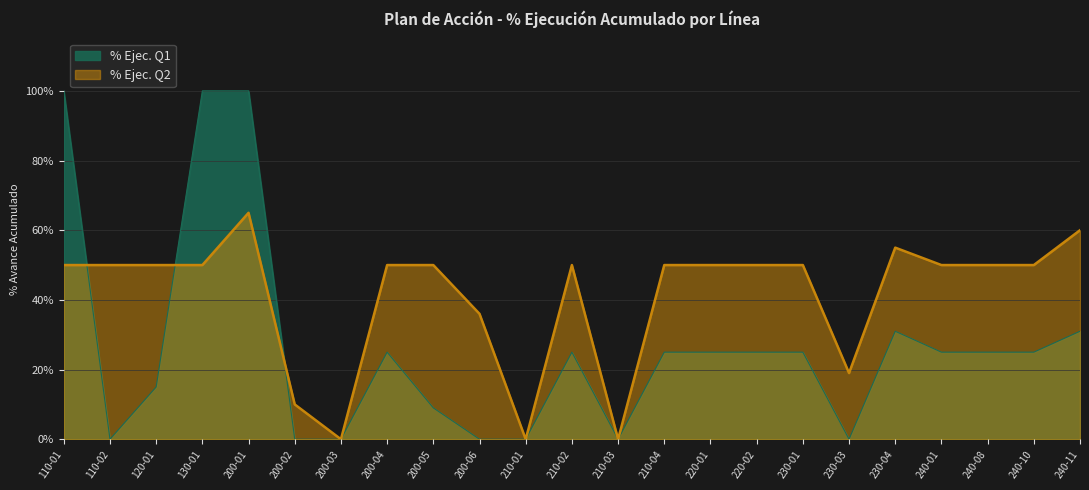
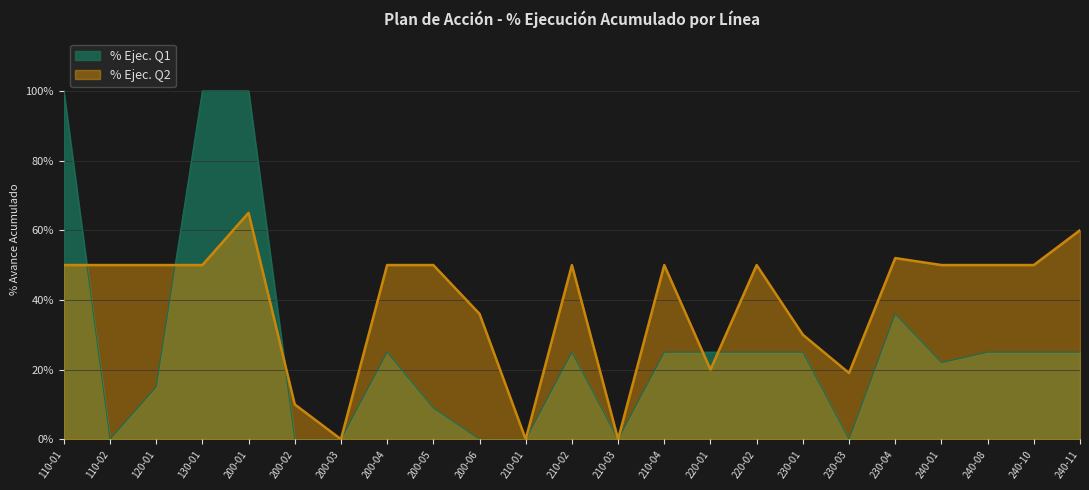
% Ejec. Q2, 220-01: 50% -> 20%
% Ejec. Q2, 230-01: 50% -> 30%
% Ejec. Q1, 230-04: 31% -> 36%
% Ejec. Q2, 230-04: 55% -> 52%
% Ejec. Q1, 240-01: 25% -> 22%
% Ejec. Q1, 240-11: 31% -> 25%
